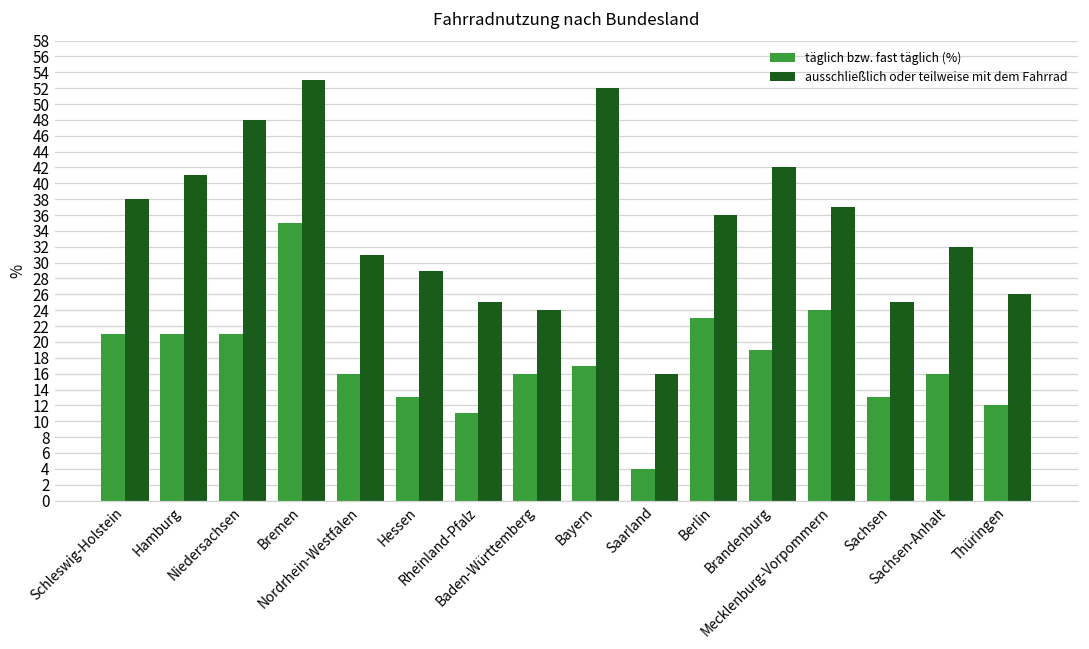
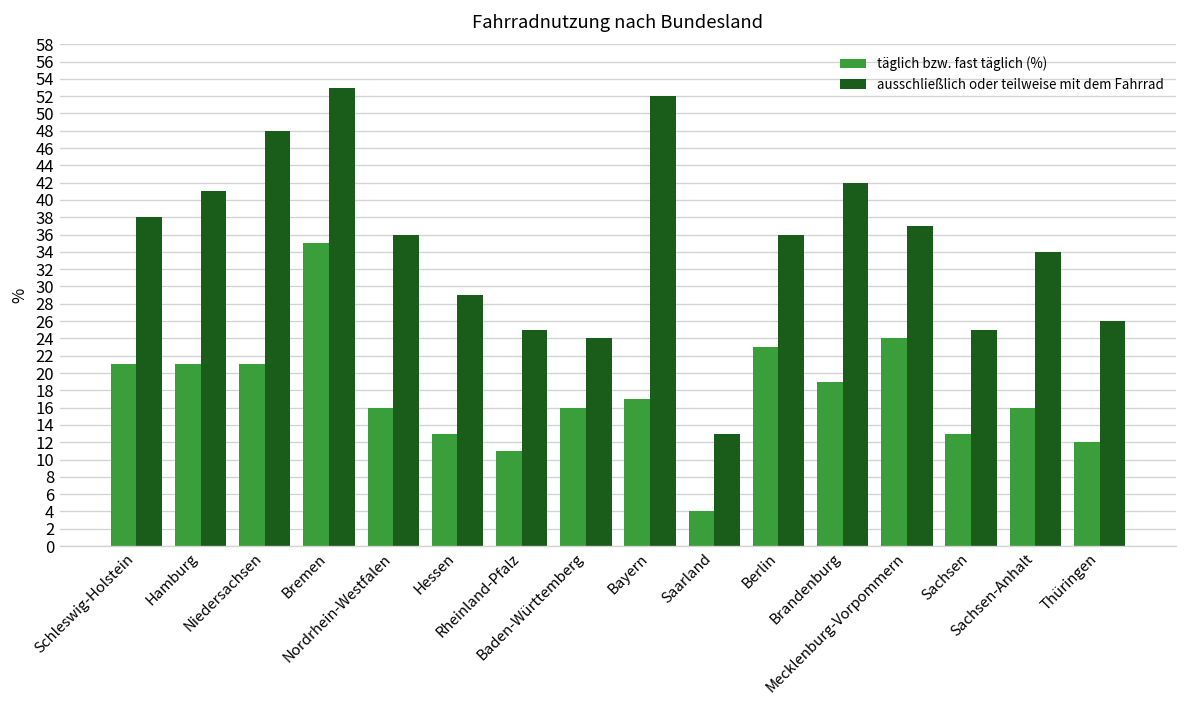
ausschließlich oder teilweise mit dem Fahrrad, Nordrhein-Westfalen: 31 -> 36
ausschließlich oder teilweise mit dem Fahrrad, Saarland: 16 -> 13
ausschließlich oder teilweise mit dem Fahrrad, Sachsen-Anhalt: 32 -> 34
